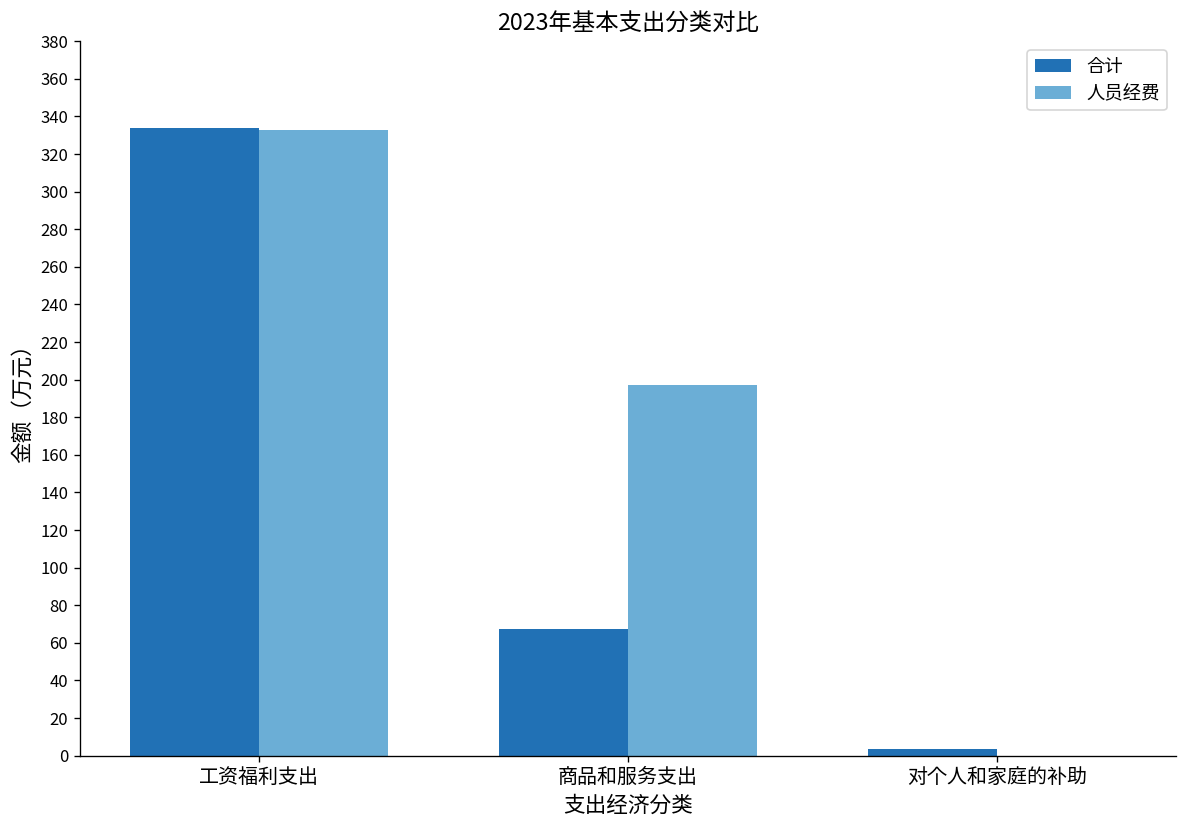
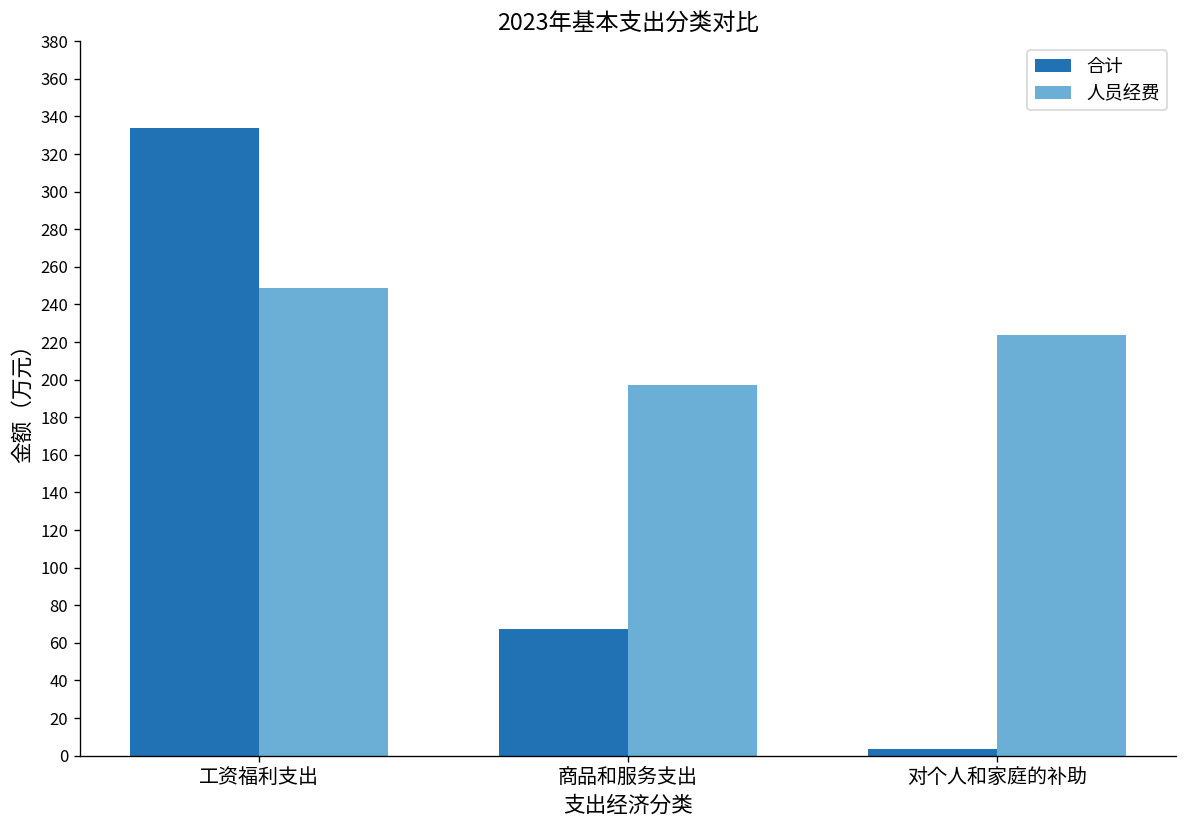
人员经费, 工资福利支出: 333 -> 249
人员经费, 对个人和家庭的补助: 0 -> 224
